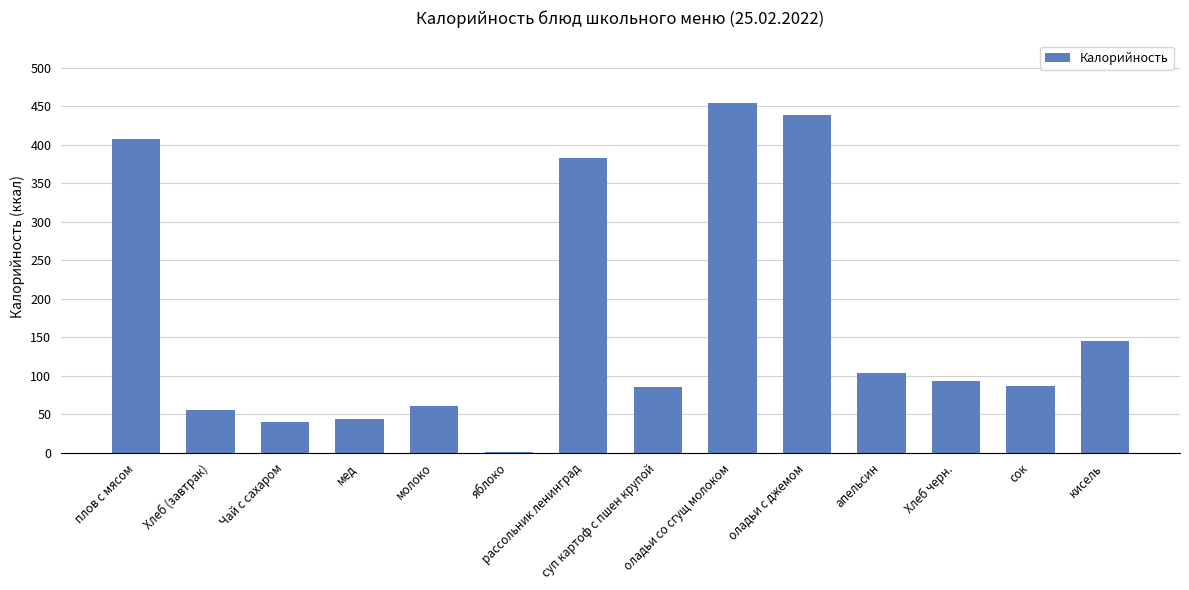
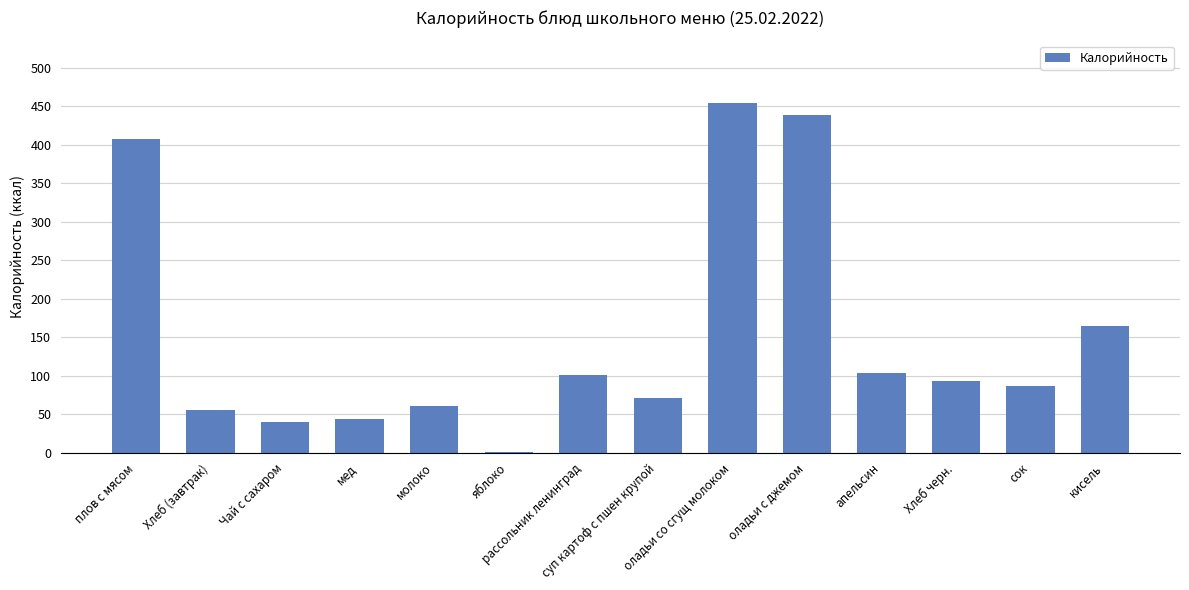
рассольник ленинград: 380 -> 100
суп картоф с пшен крупой: 90 -> 70
кисель: 150 -> 160
